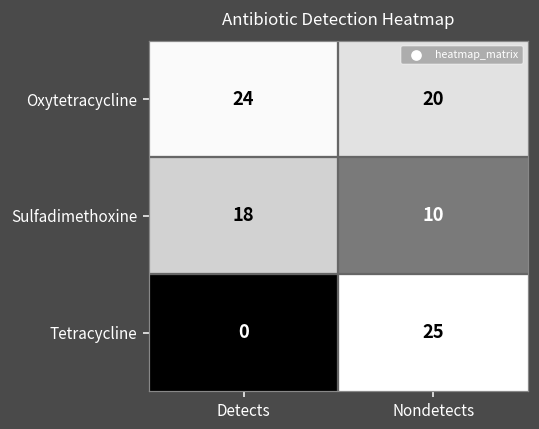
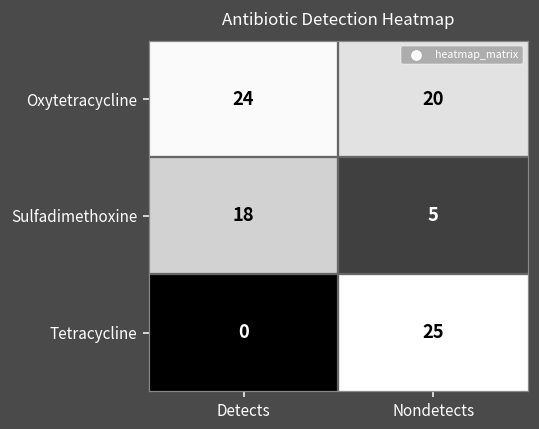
Sulfadimethoxine, Nondetects: 10 -> 5
